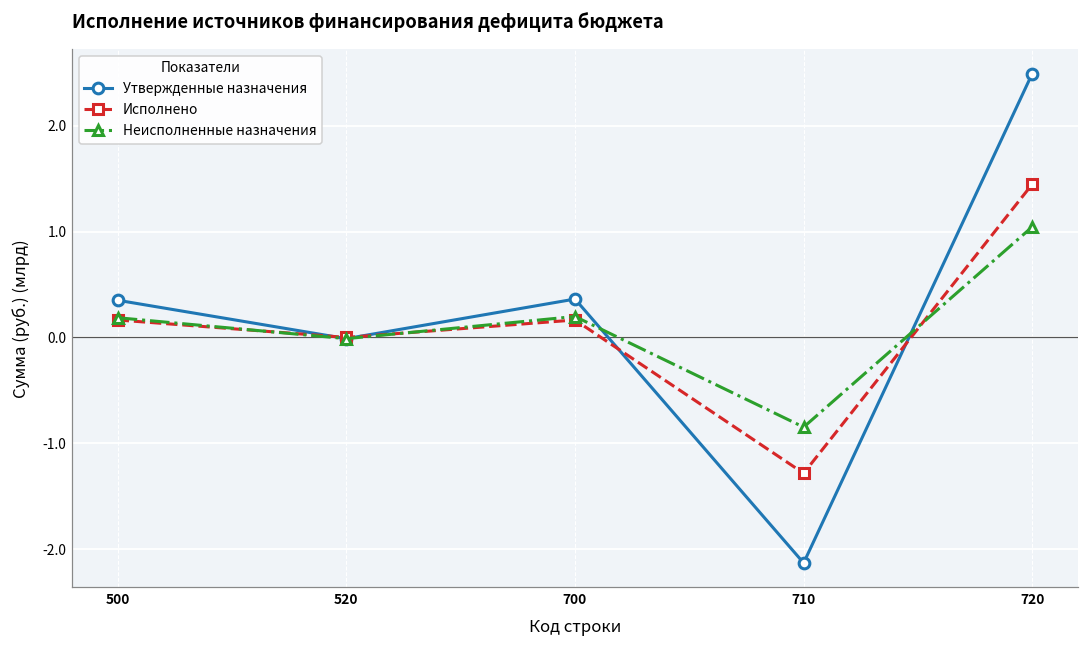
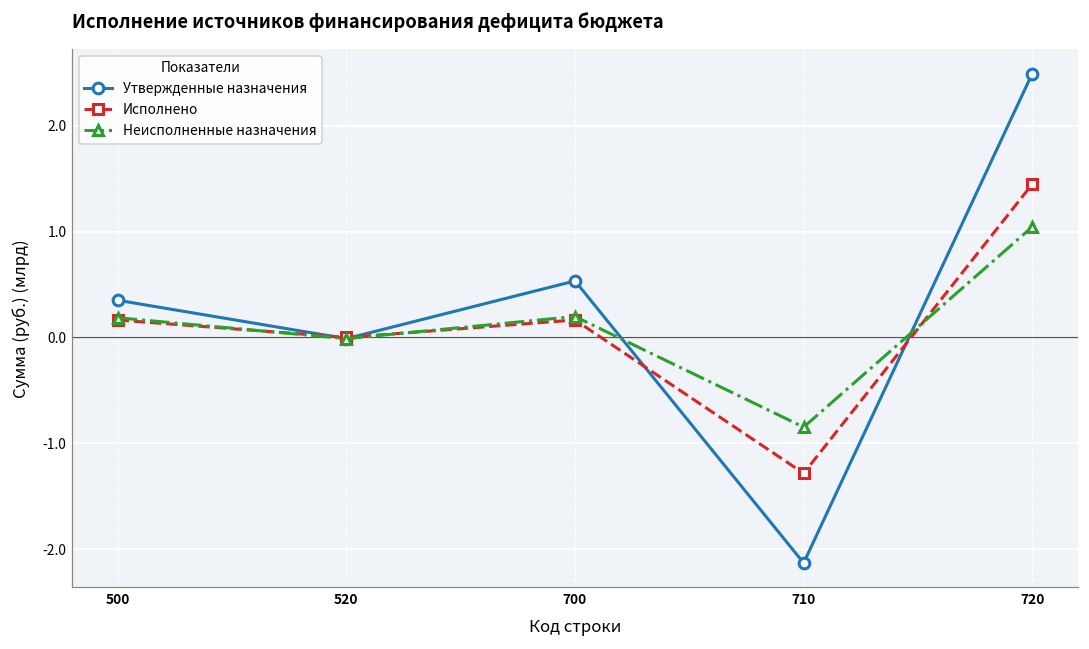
Утвержденные назначения, 700: 0.4 -> 0.5
